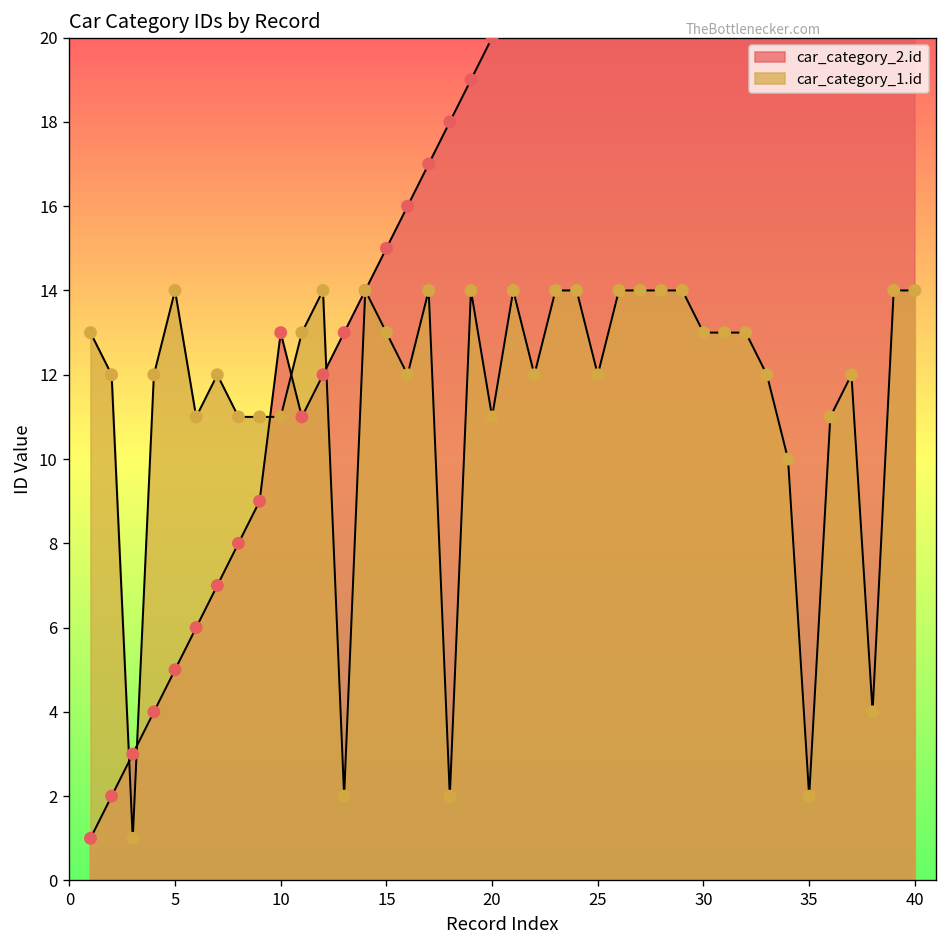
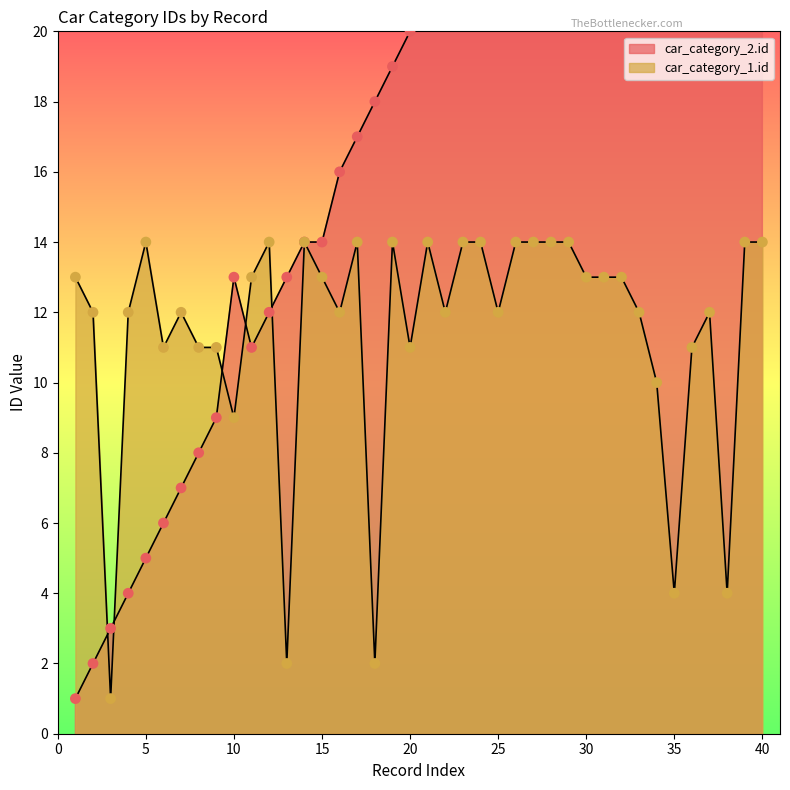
car_category_1.id, 10: 11 -> 9
car_category_2.id, 15: 15 -> 14
car_category_1.id, 35: 2 -> 4
